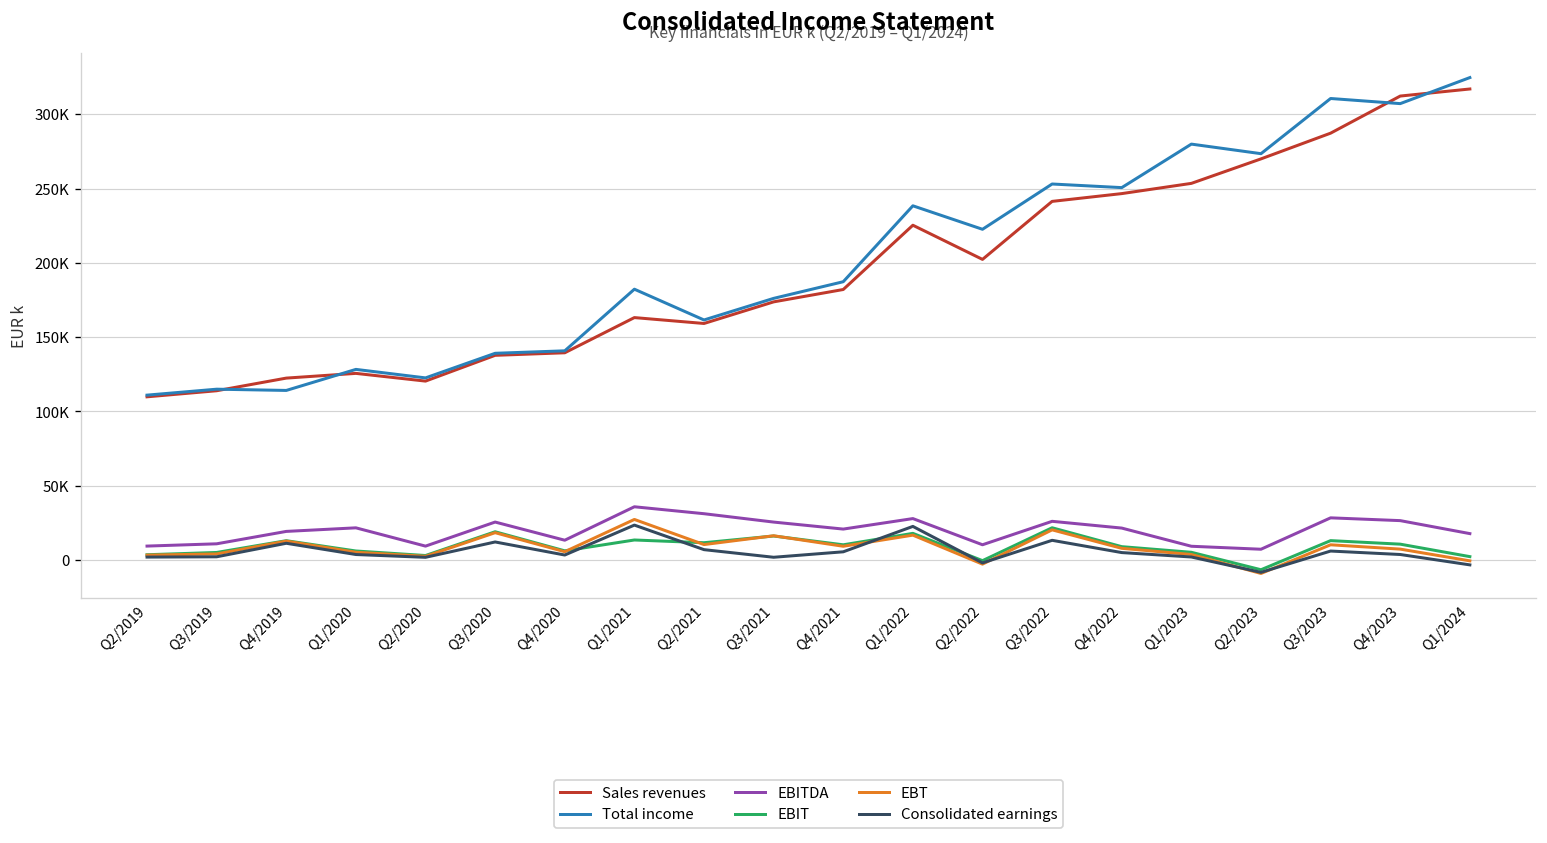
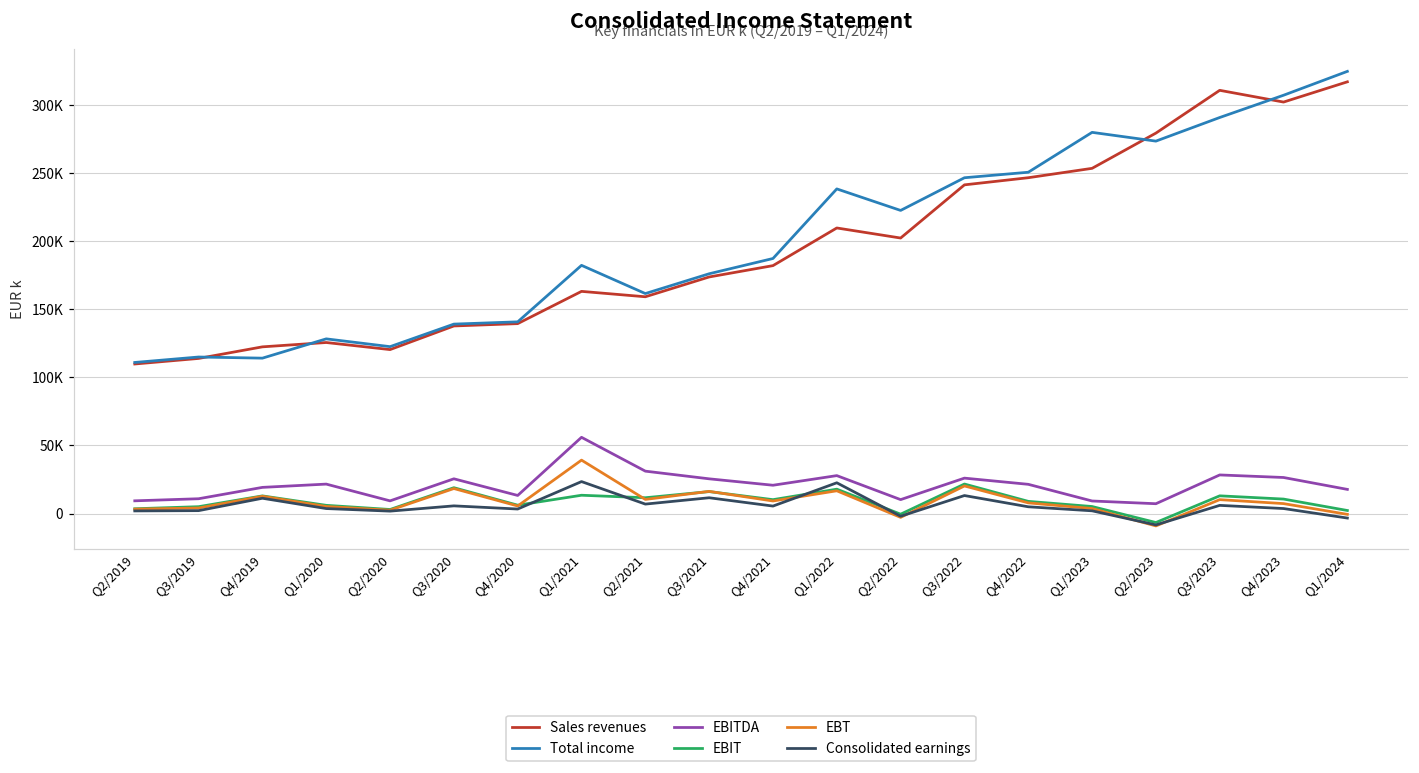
Consolidated earnings, Q3/2020: 12000 -> 6000
EBITDA, Q1/2021: 36000 -> 56000
EBT, Q1/2021: 27000 -> 39000
Consolidated earnings, Q3/2021: 2000 -> 12000
Sales revenues, Q1/2022: 225000 -> 210000
Total income, Q3/2022: 253000 -> 247000
Sales revenues, Q2/2023: 270000 -> 279000
Sales revenues, Q3/2023: 287000 -> 311000
Total income, Q3/2023: 311000 -> 291000
Sales revenues, Q4/2023: 312000 -> 302000
